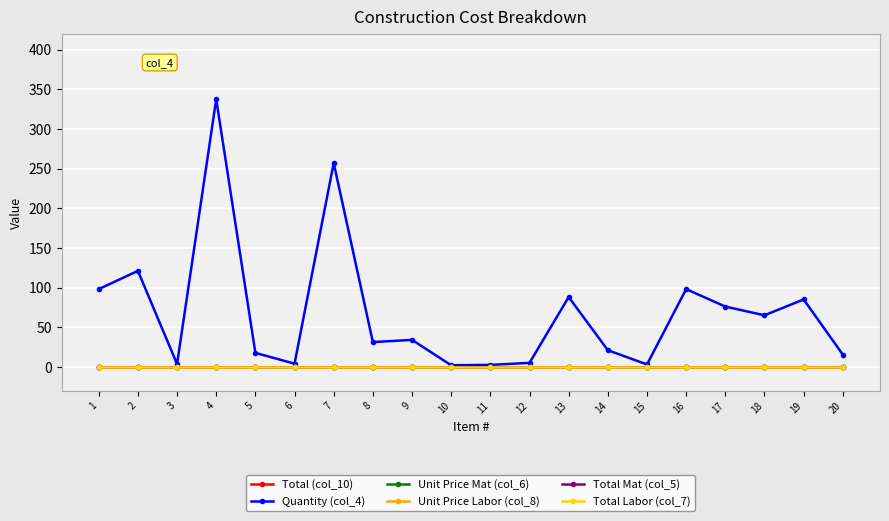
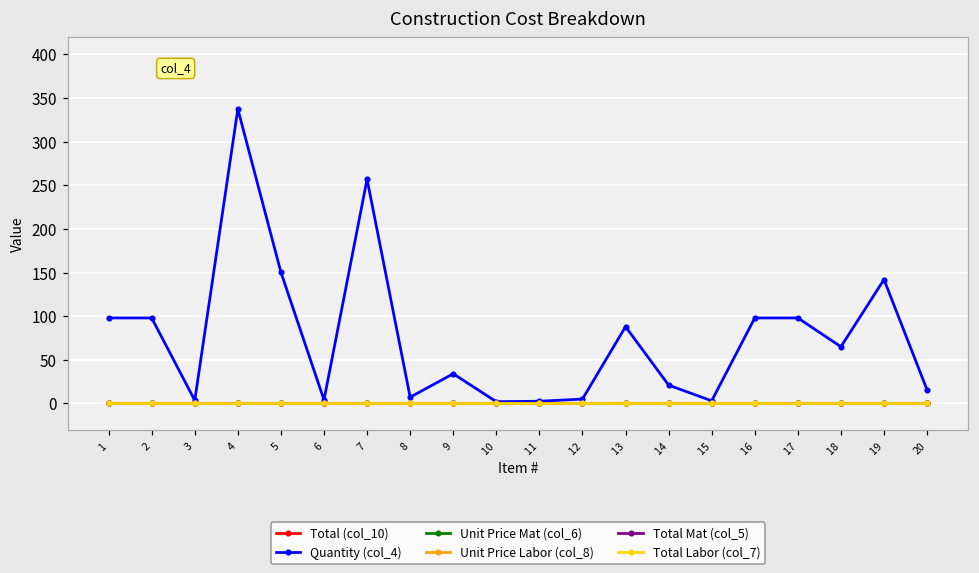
Quantity (col_4), 2: 120 -> 100
Quantity (col_4), 5: 20 -> 150
Quantity (col_4), 8: 30 -> 10
Quantity (col_4), 17: 80 -> 100
Quantity (col_4), 19: 90 -> 140
